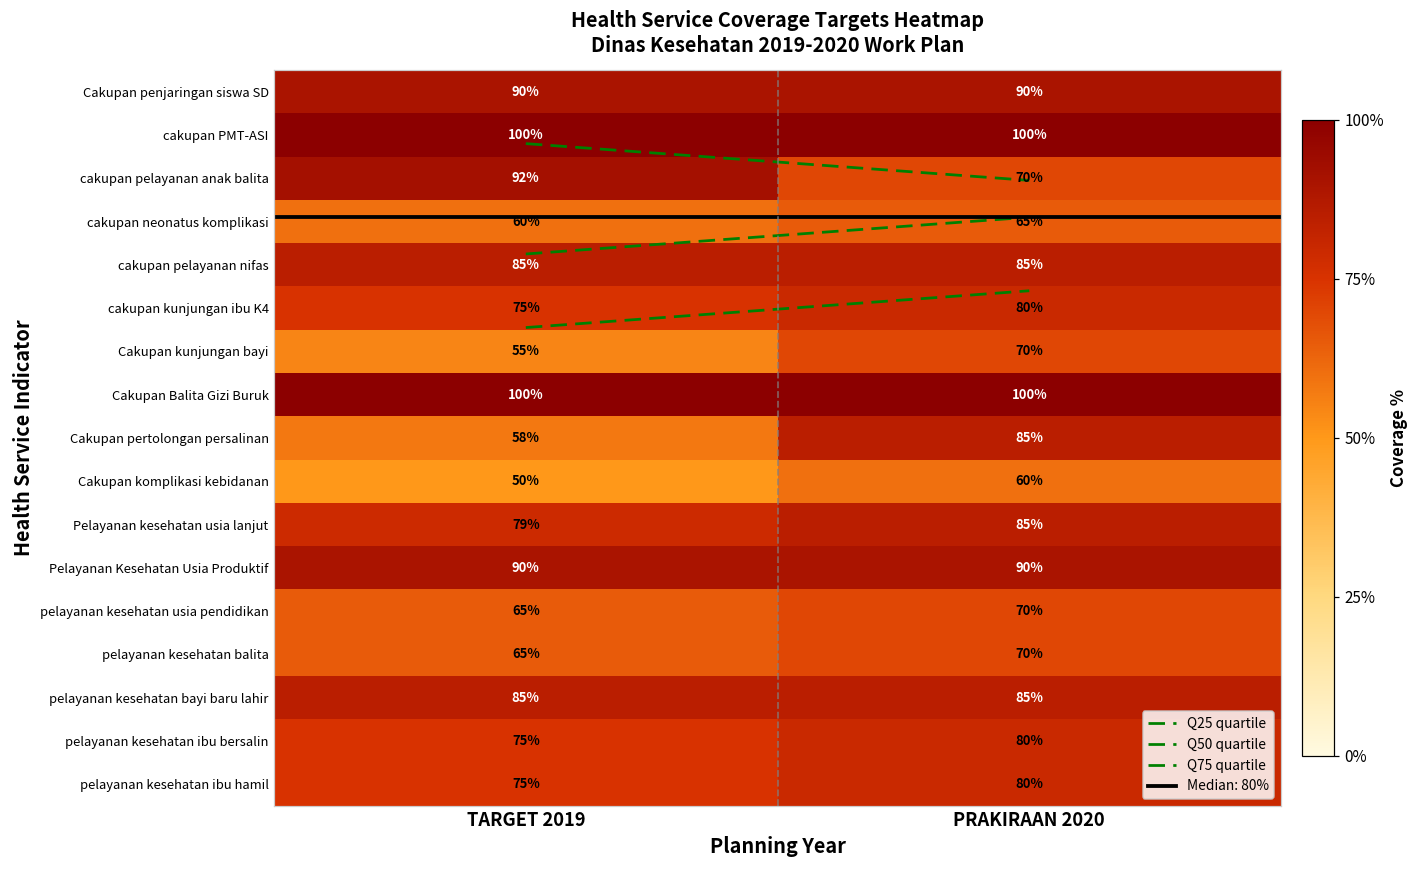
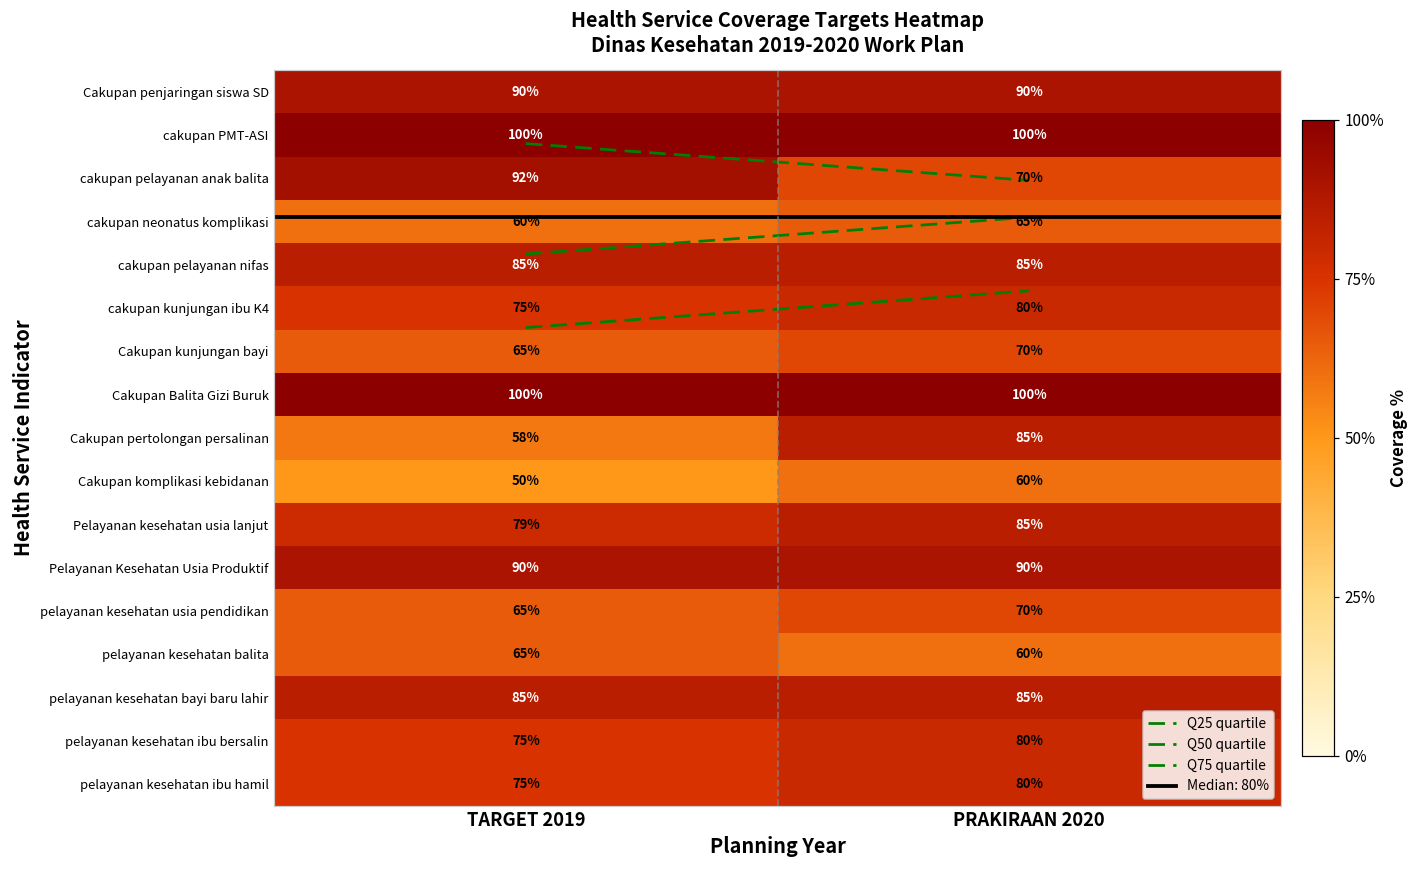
Cakupan kunjungan bayi, TARGET 2019: 55% -> 65%
pelayanan kesehatan balita, PRAKIRAAN 2020: 70% -> 60%
